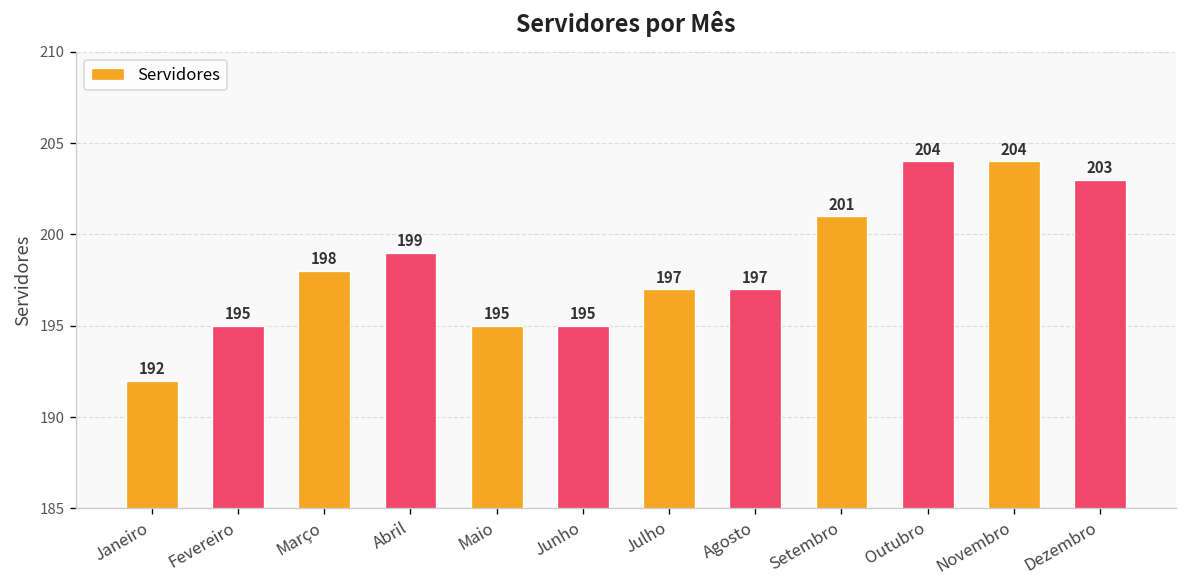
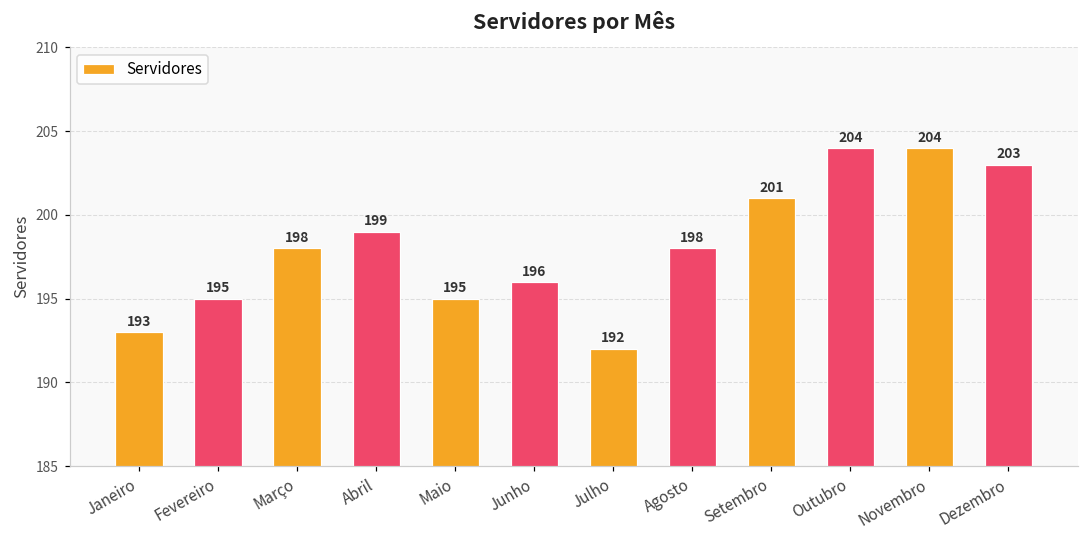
Janeiro: 192 -> 193
Junho: 195 -> 196
Julho: 197 -> 192
Agosto: 197 -> 198
